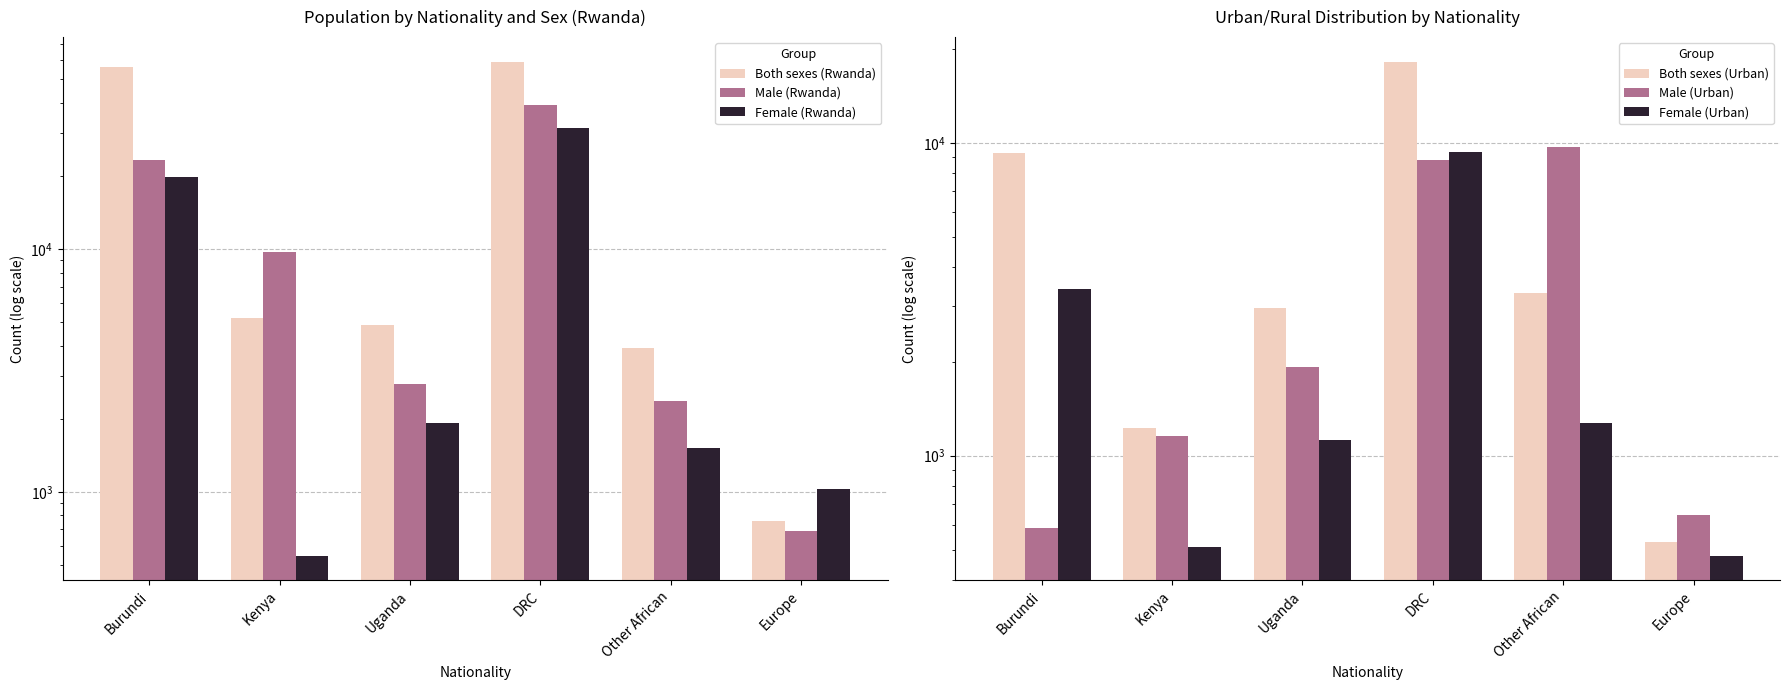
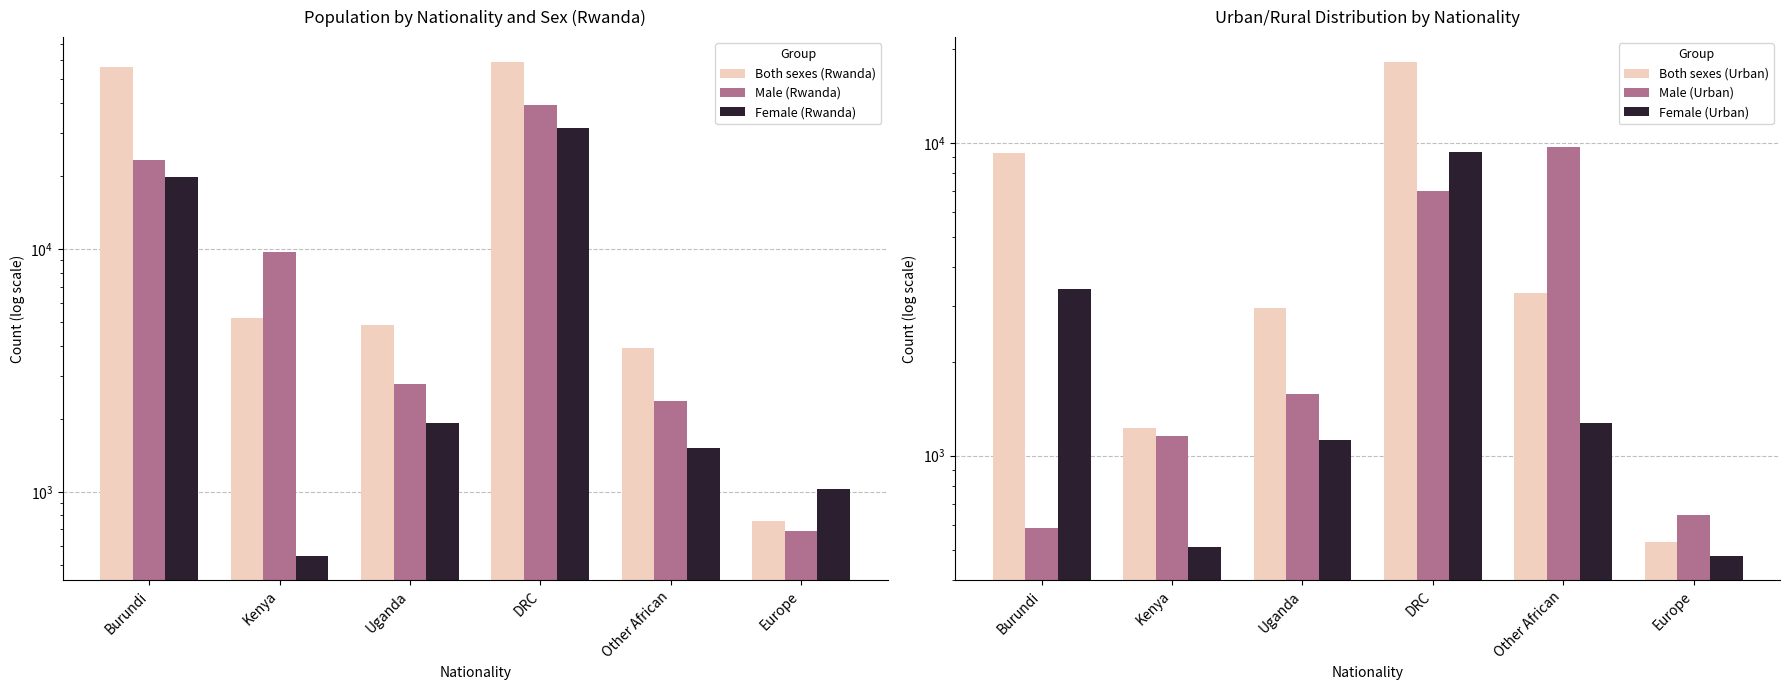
Urban/Rural Distribution by Nationality, Male (Urban), Uganda: 1900 -> 1600
Urban/Rural Distribution by Nationality, Male (Urban), DRC: 8800 -> 7000
